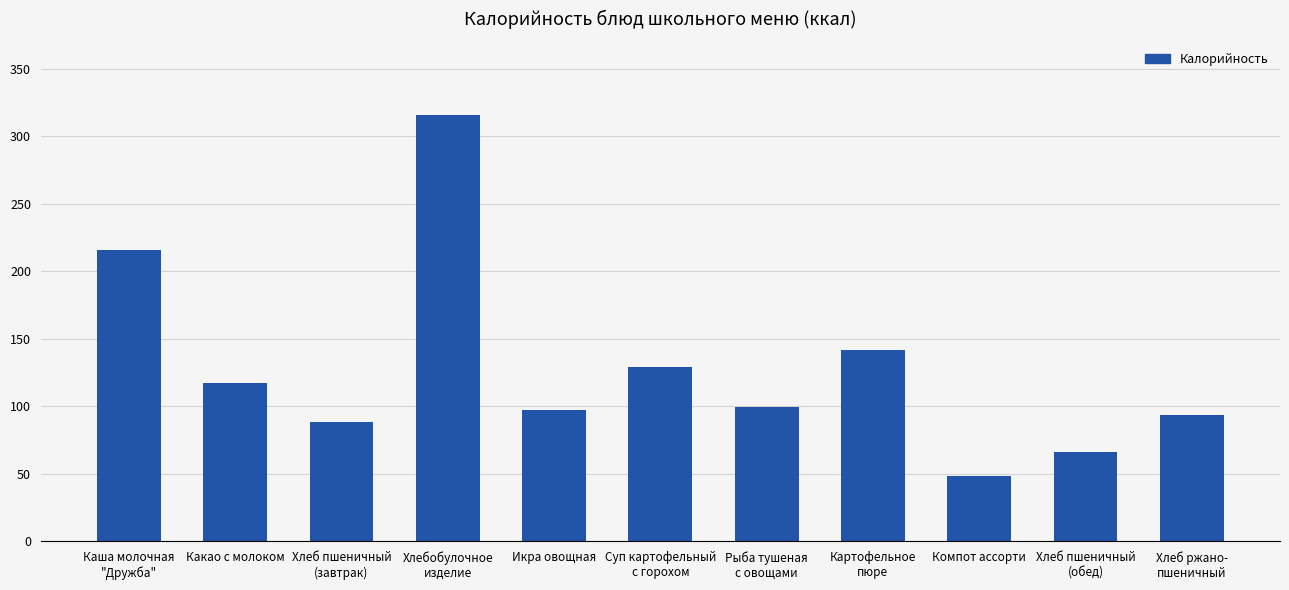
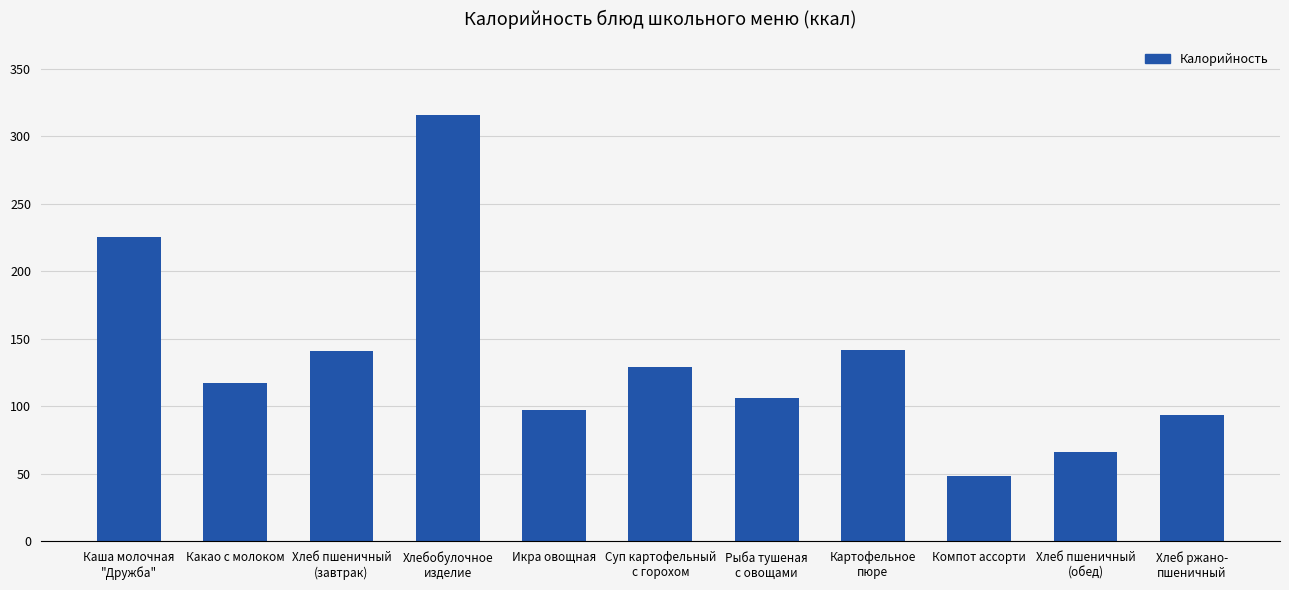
Каша молочная "Дружба": 216 -> 225
Хлеб пшеничный (завтрак): 88 -> 141
Рыба тушеная с овощами: 100 -> 106
